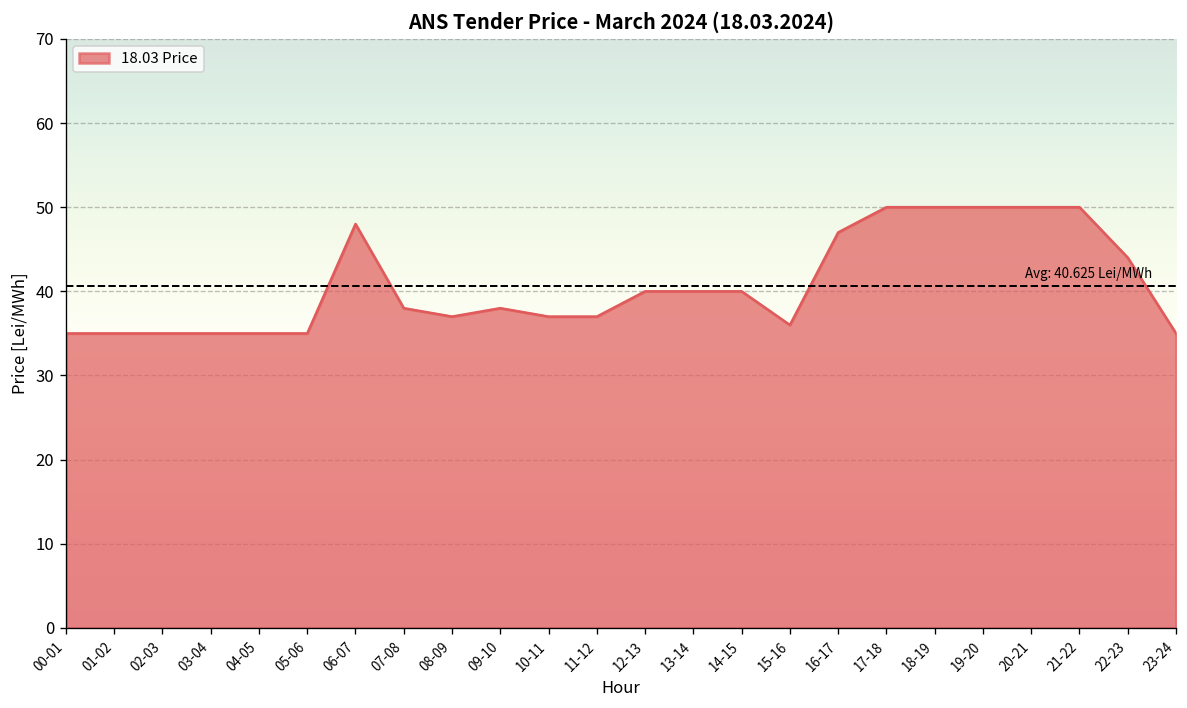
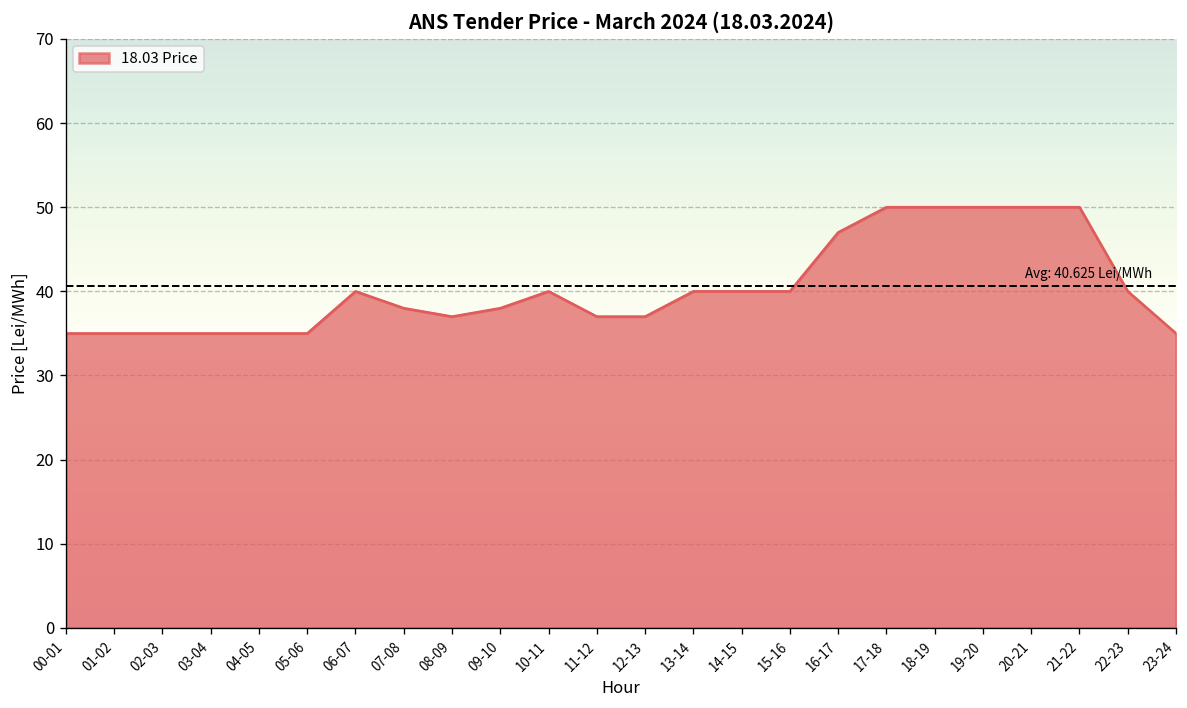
06-07: 48 -> 40
10-11: 37 -> 40
12-13: 40 -> 37
15-16: 36 -> 40
22-23: 44 -> 40
